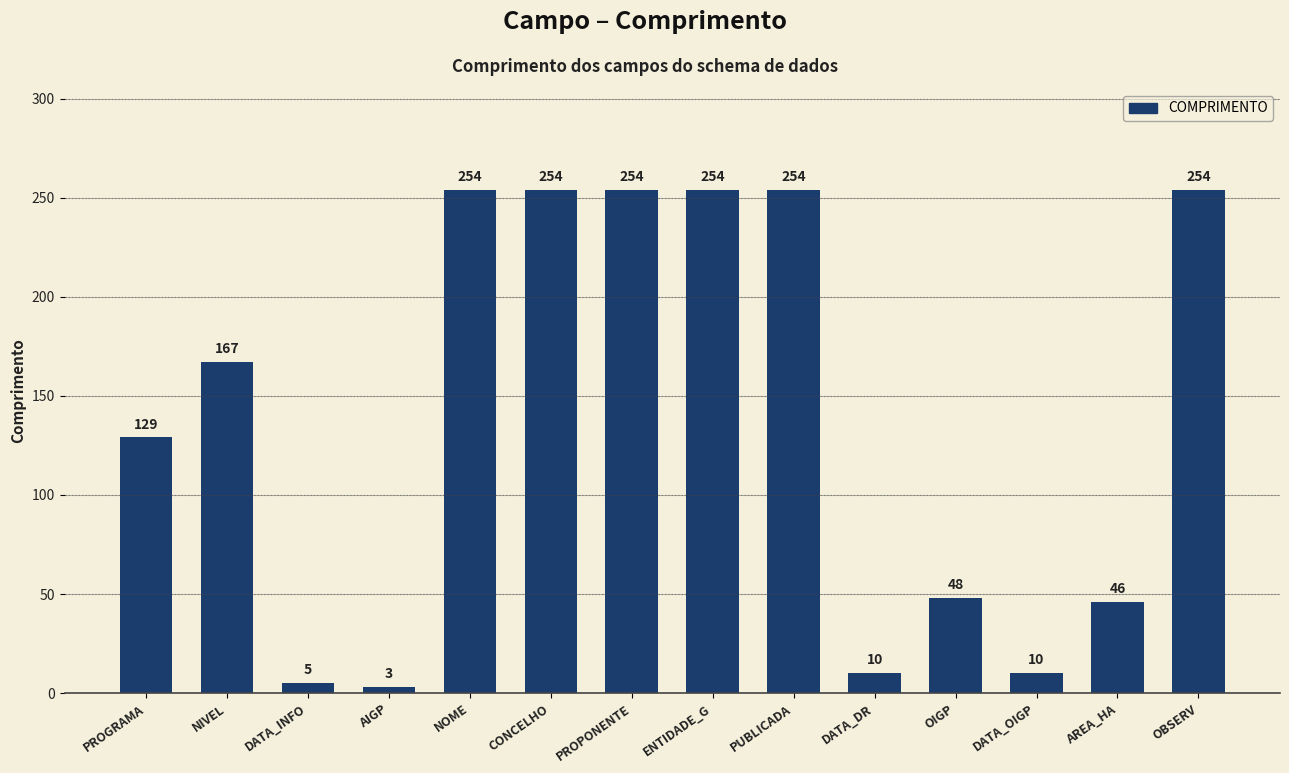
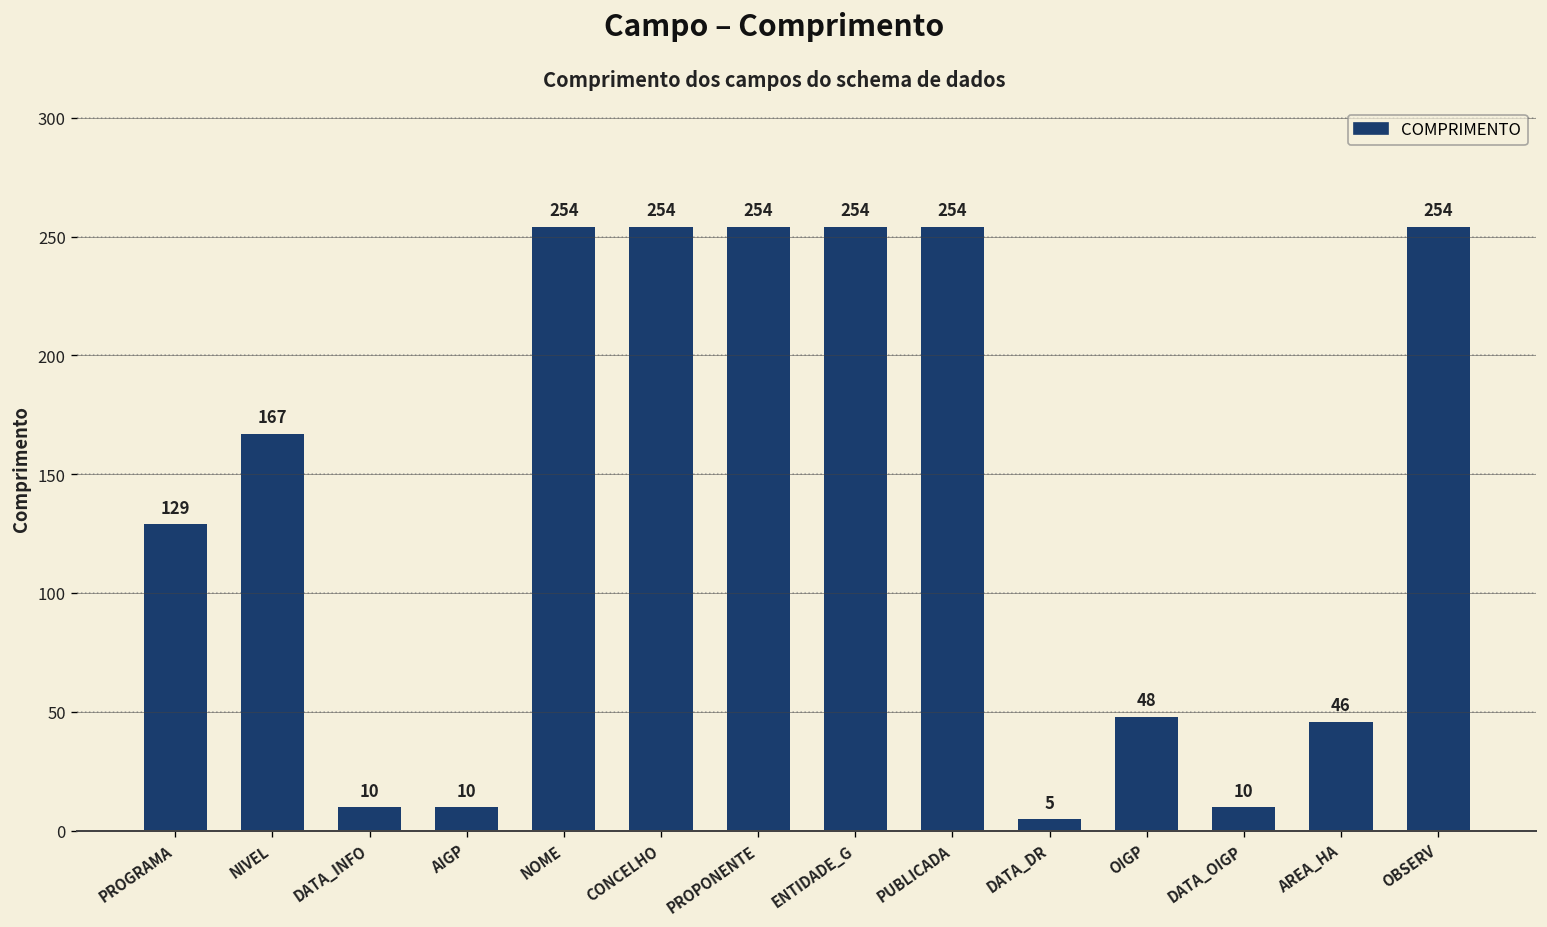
DATA_INFO: 5 -> 10
AIGP: 3 -> 10
DATA_DR: 10 -> 5
